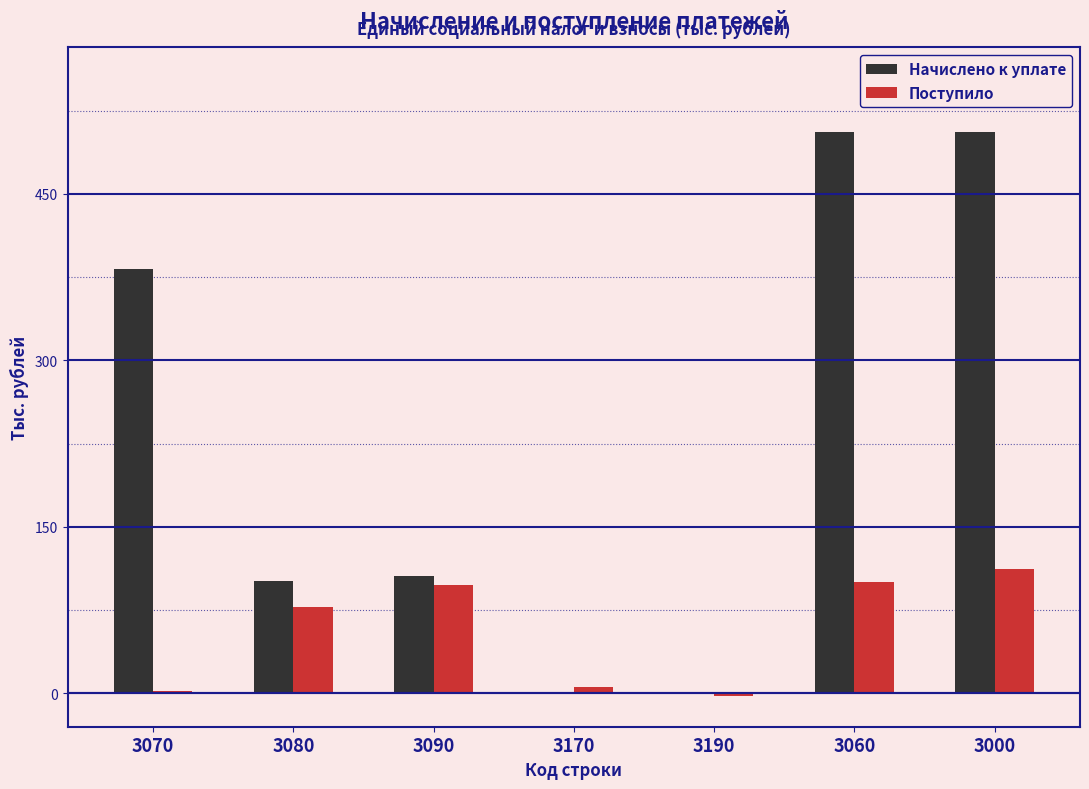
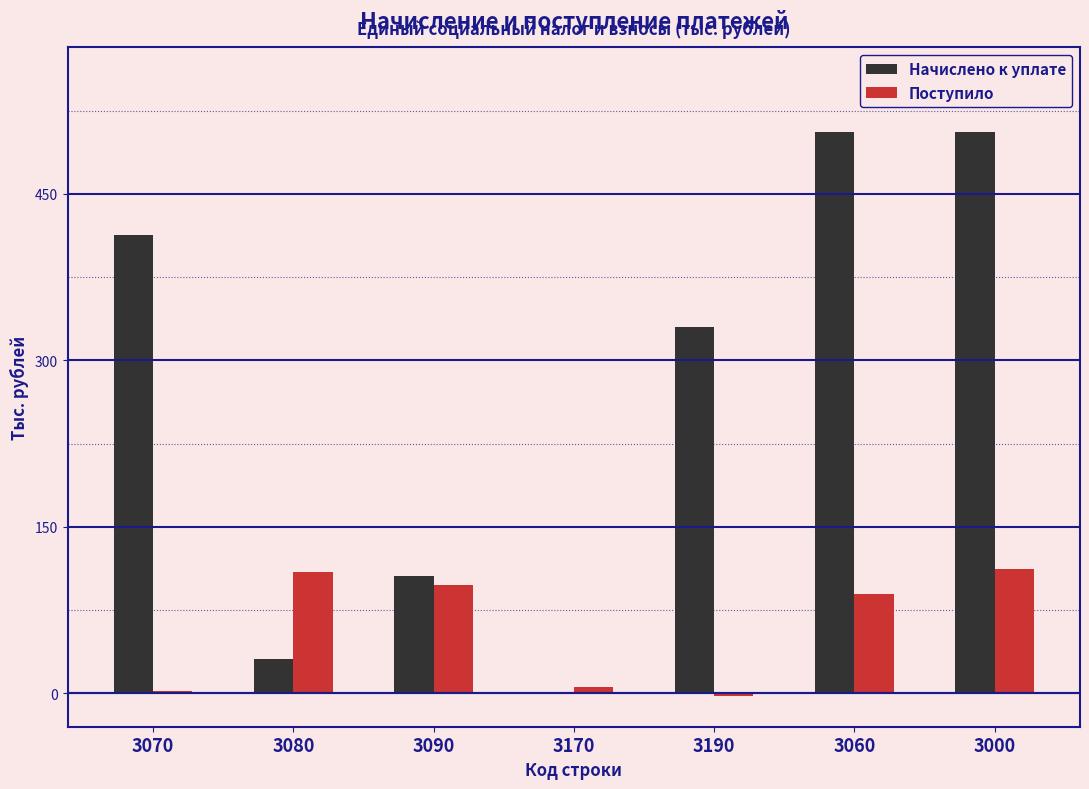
Начислено к уплате, 3070: 382 -> 413
Начислено к уплате, 3080: 101 -> 31
Поступило, 3080: 78 -> 109
Начислено к уплате, 3190: 0 -> 330
Поступило, 3060: 100 -> 90
